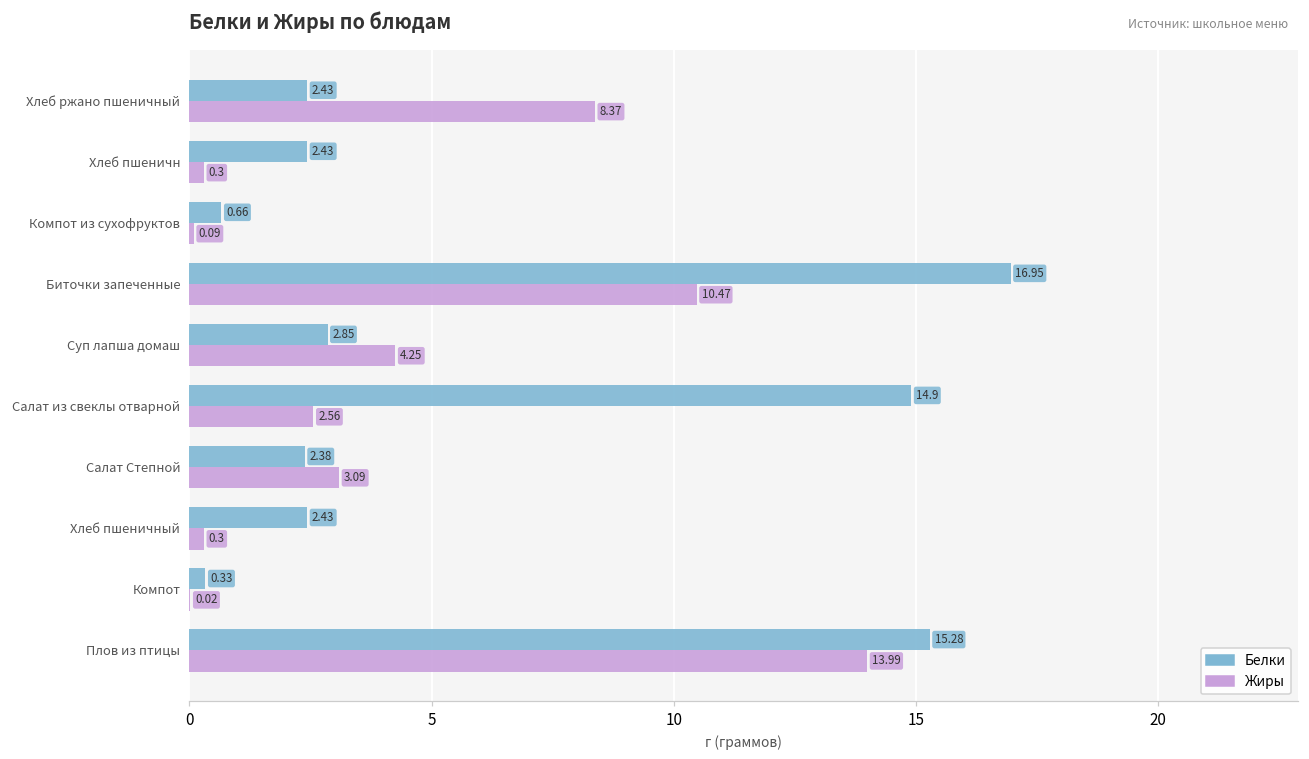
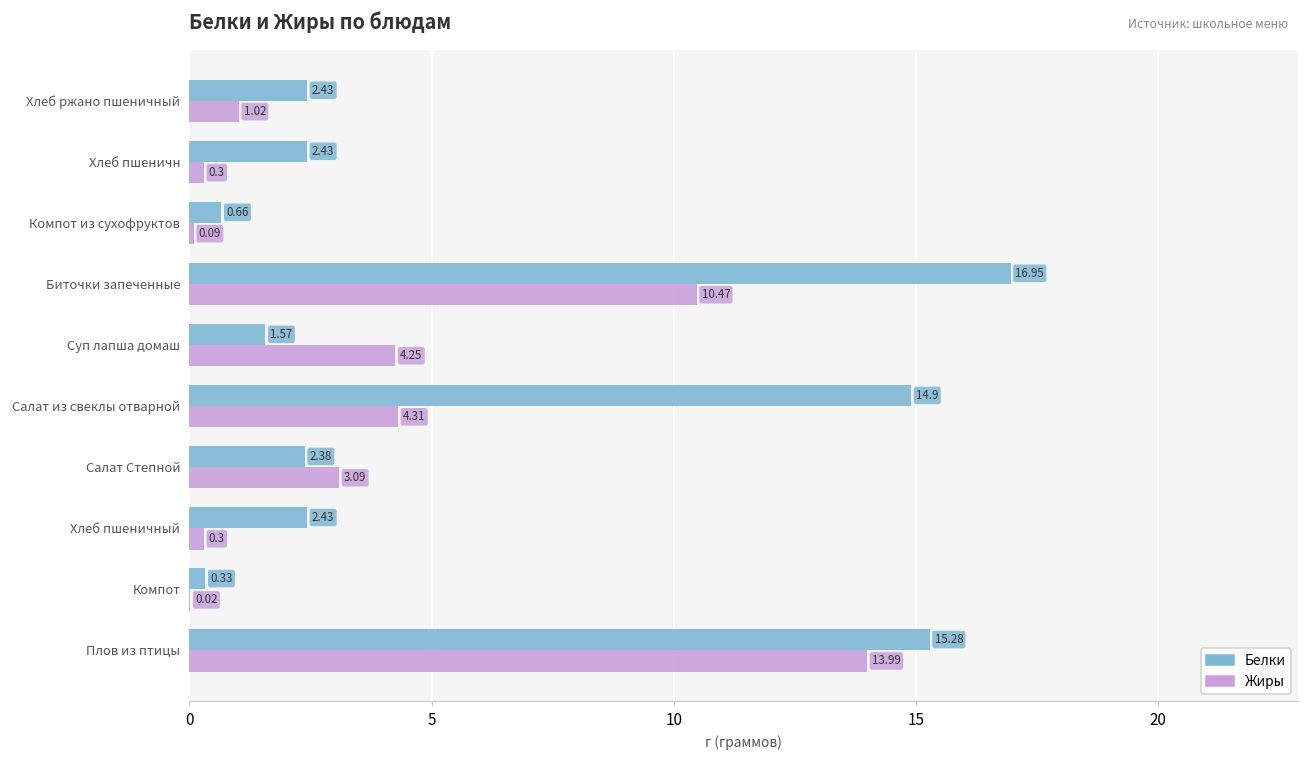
Жиры, Хлеб ржано пшеничный: 8.37 -> 1.02
Белки, Суп лапша домаш: 2.85 -> 1.57
Жиры, Салат из свеклы отварной: 2.56 -> 4.31
